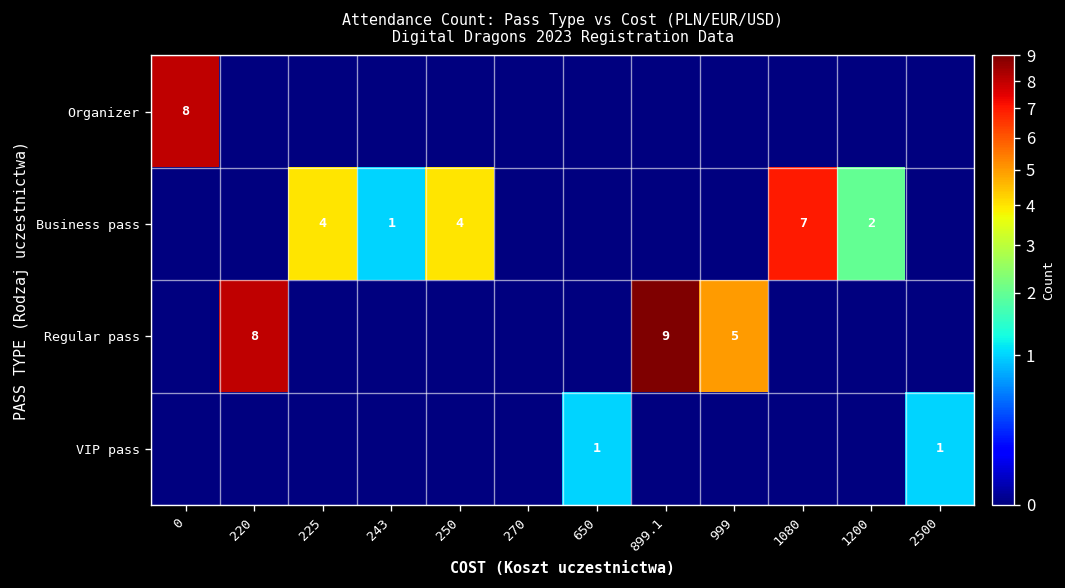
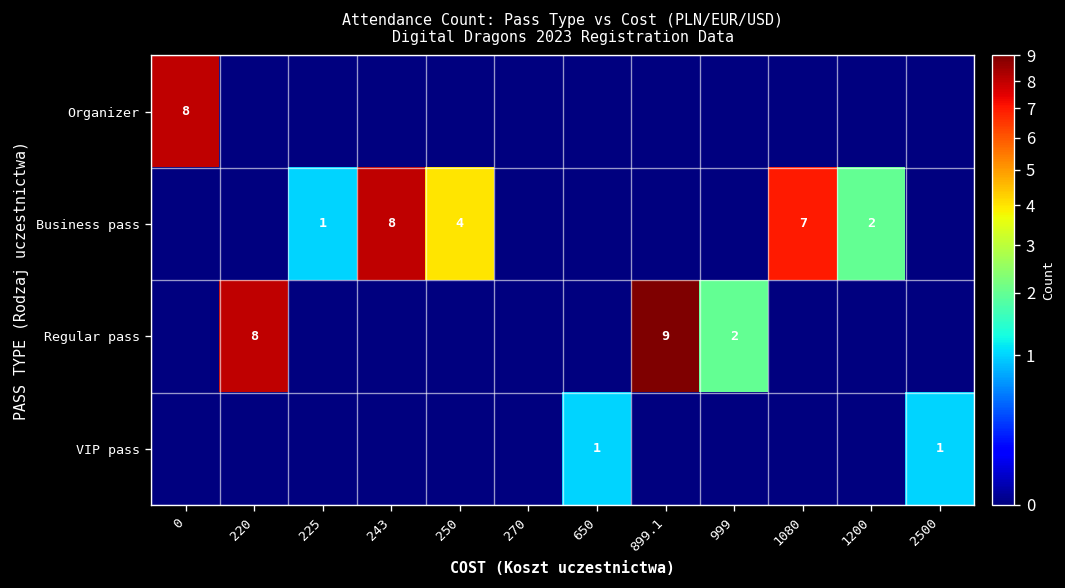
Business pass, 225: 4 -> 1
Business pass, 243: 1 -> 8
Regular pass, 999: 5 -> 2
